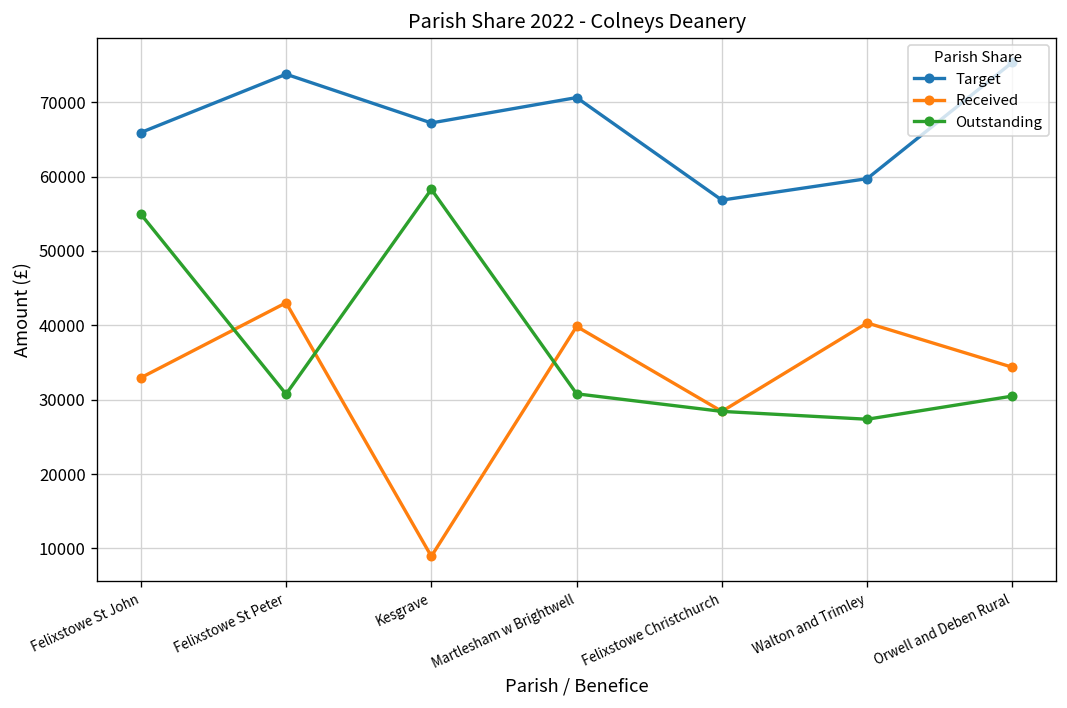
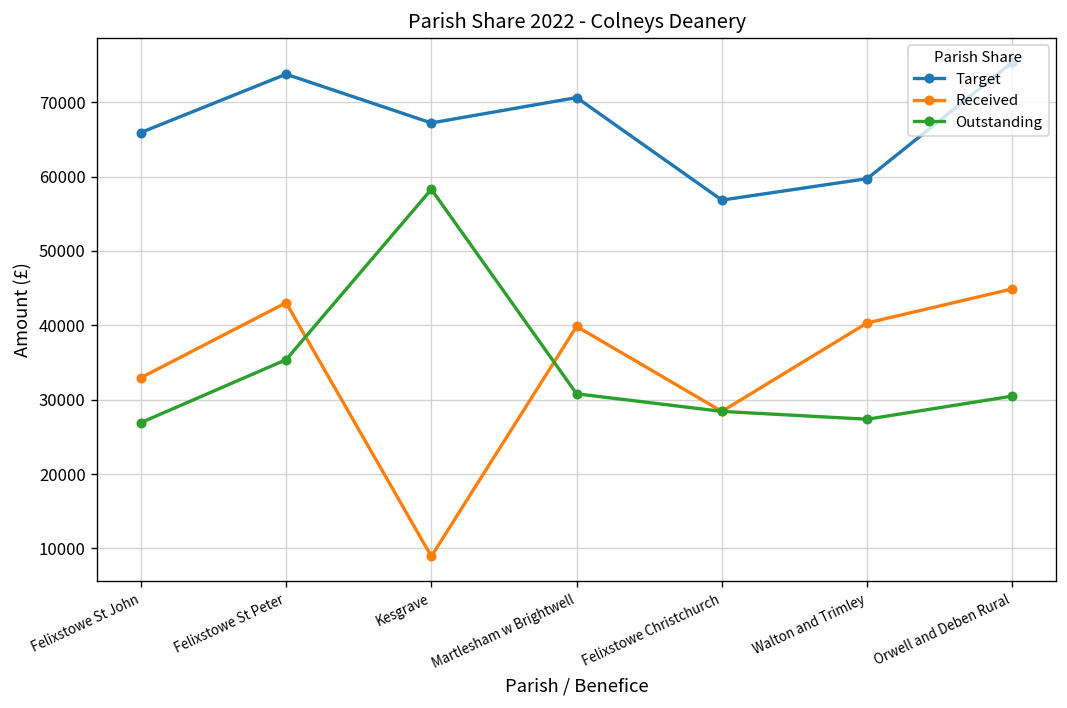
Outstanding, Felixstowe St John: 55000 -> 27000
Outstanding, Felixstowe St Peter: 31000 -> 35000
Received, Orwell and Deben Rural: 34000 -> 45000
